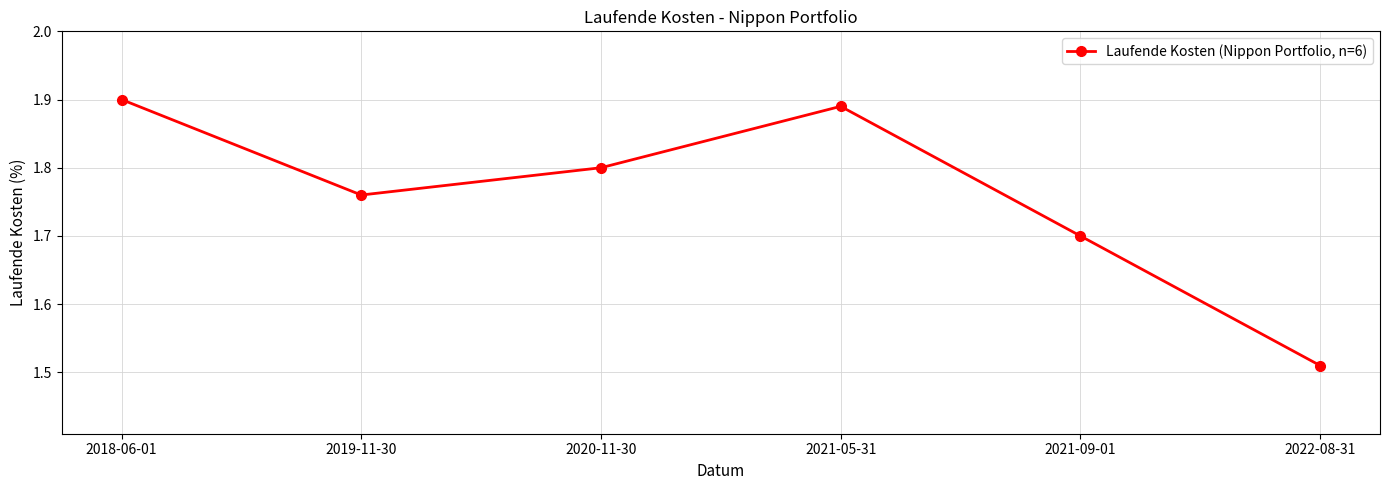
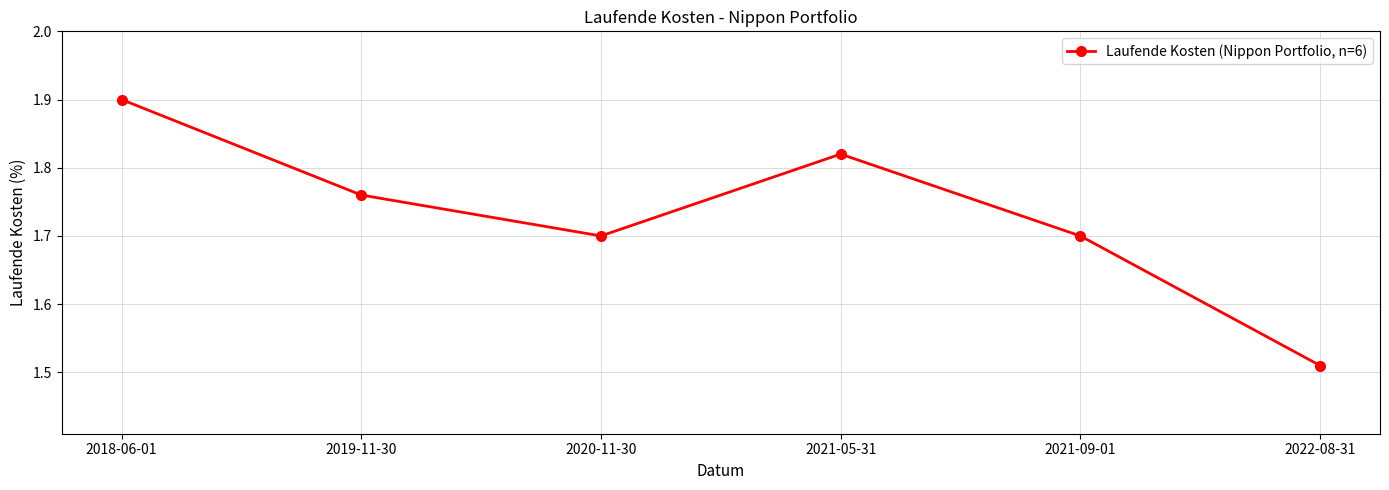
2020-11-30: 1.8 -> 1.7
2021-05-31: 1.89 -> 1.82
